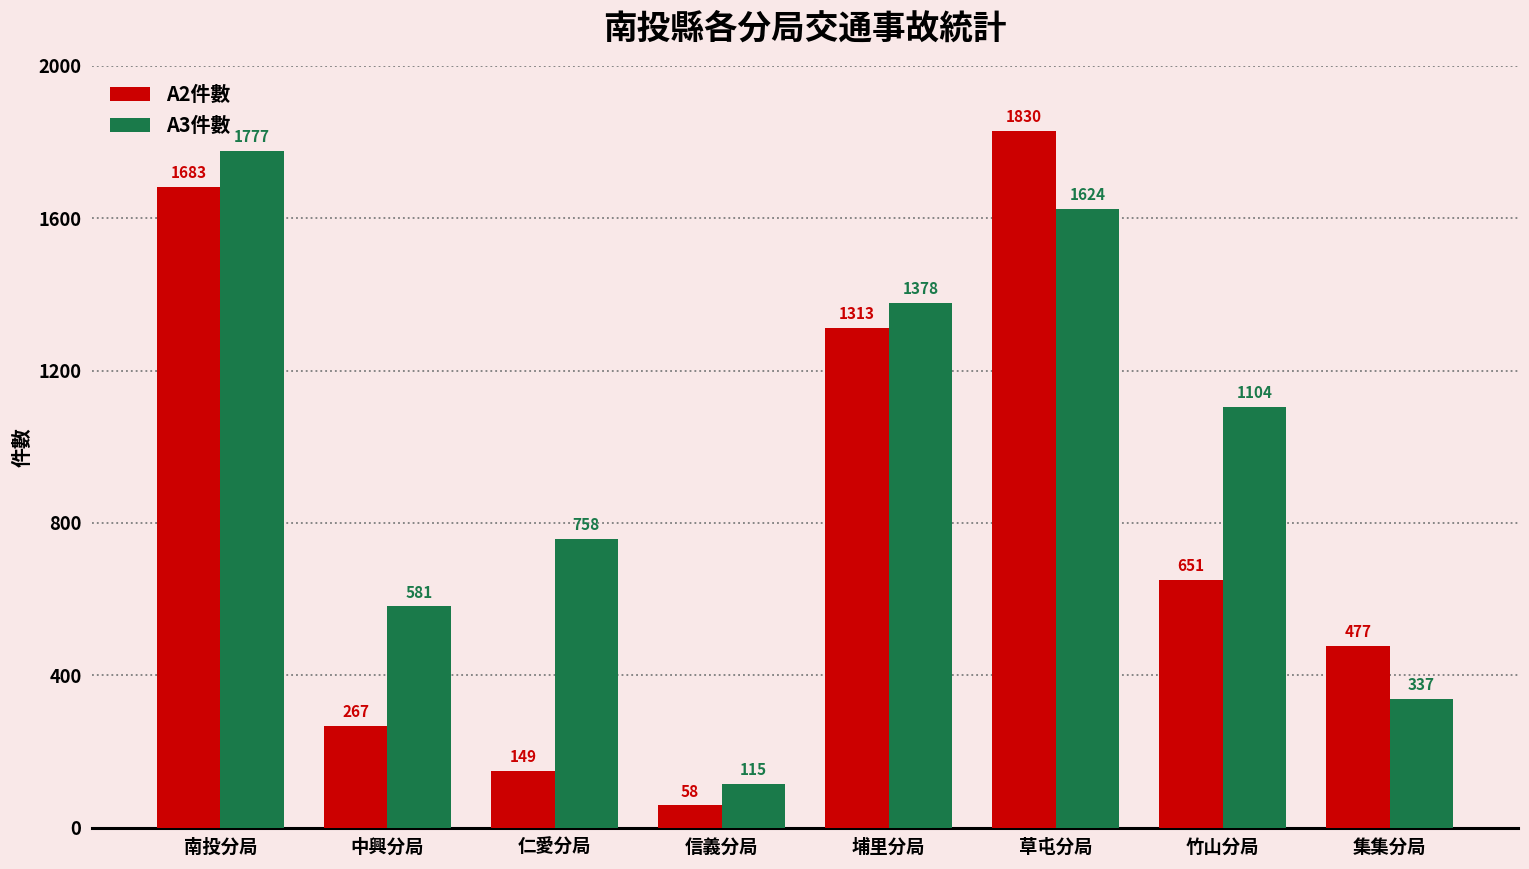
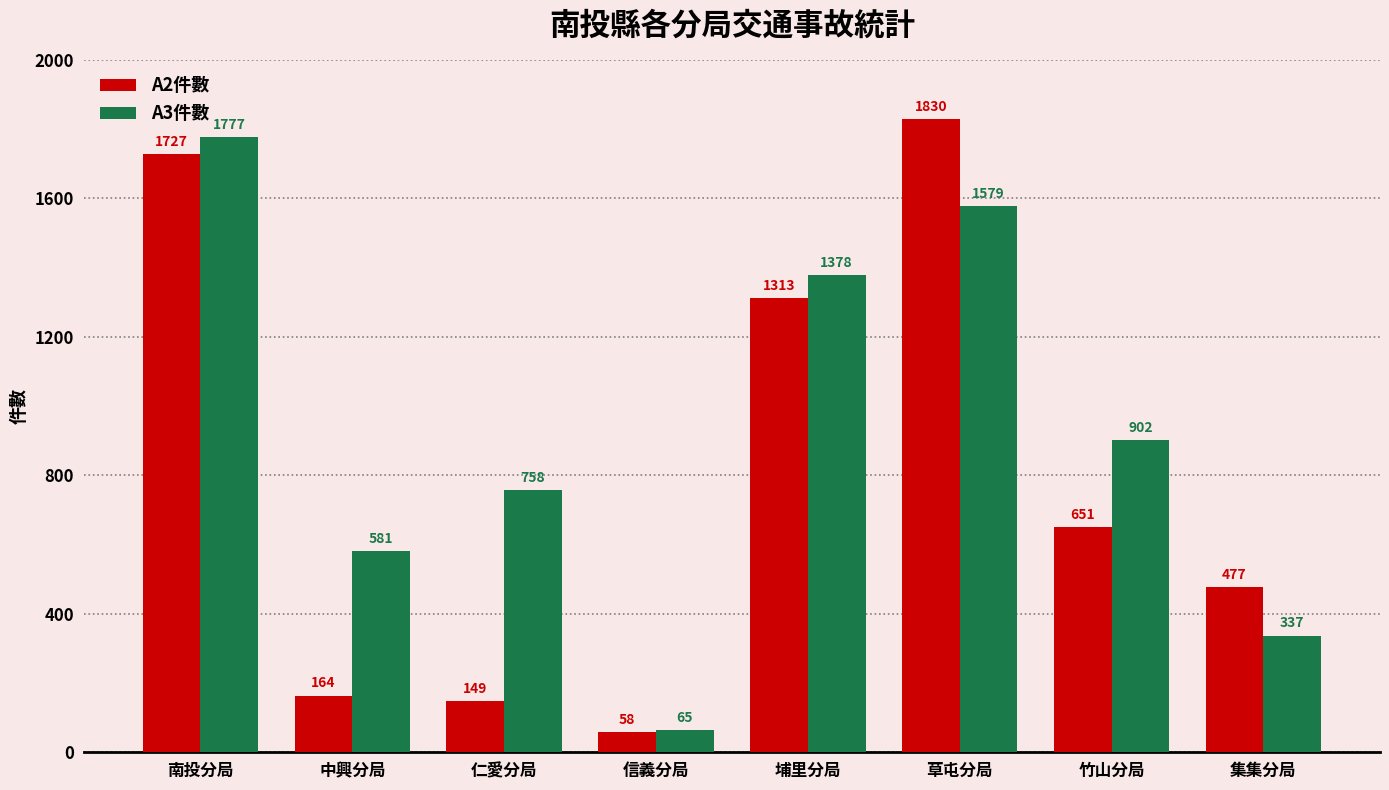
A2件數, 南投分局: 1683 -> 1727
A2件數, 中興分局: 267 -> 164
A3件數, 信義分局: 115 -> 65
A3件數, 草屯分局: 1624 -> 1579
A3件數, 竹山分局: 1104 -> 902
